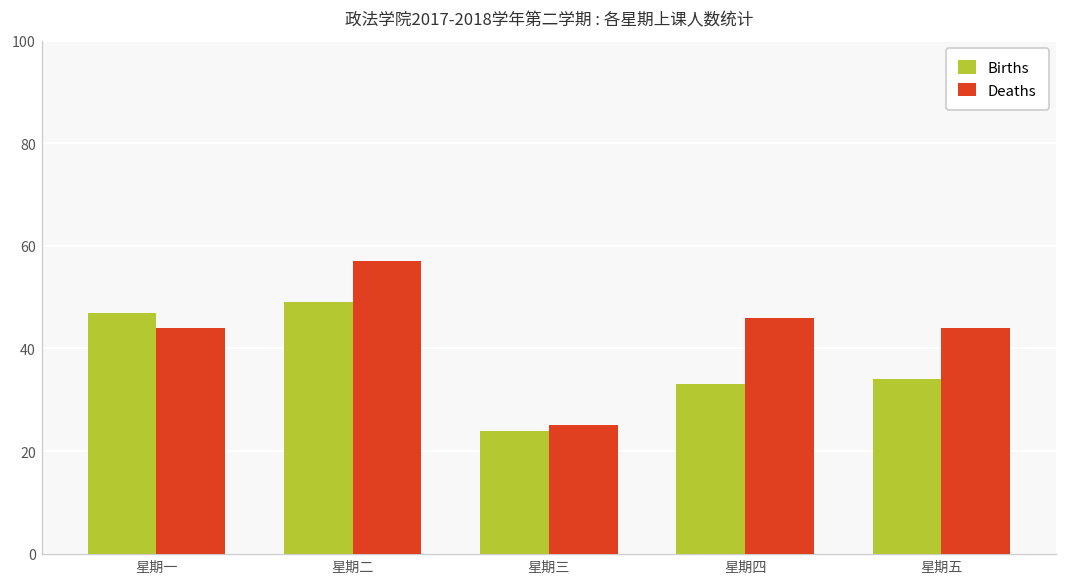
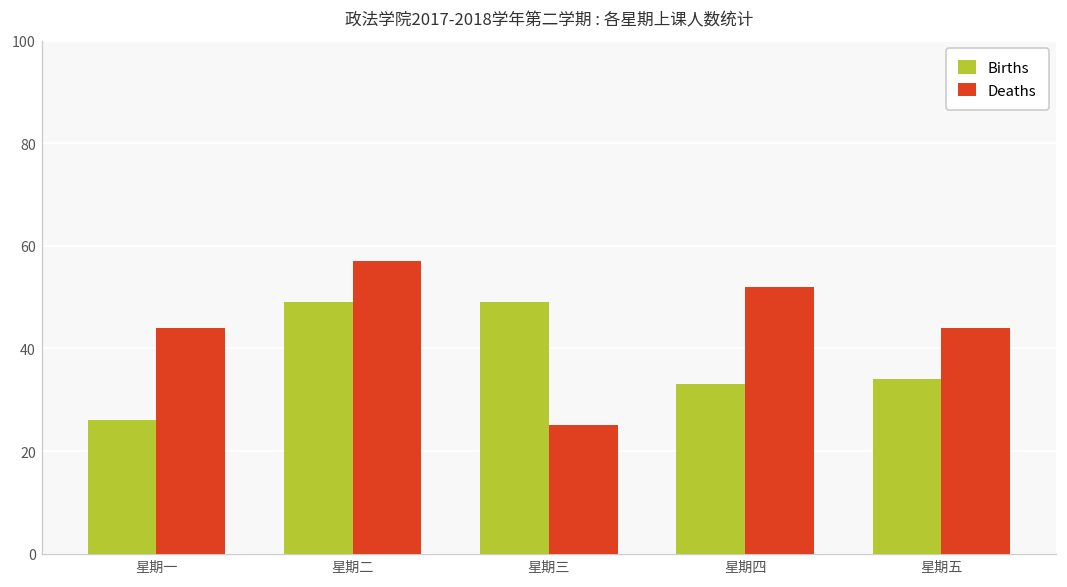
Births, 星期一: 47 -> 26
Births, 星期三: 24 -> 49
Deaths, 星期四: 46 -> 52
